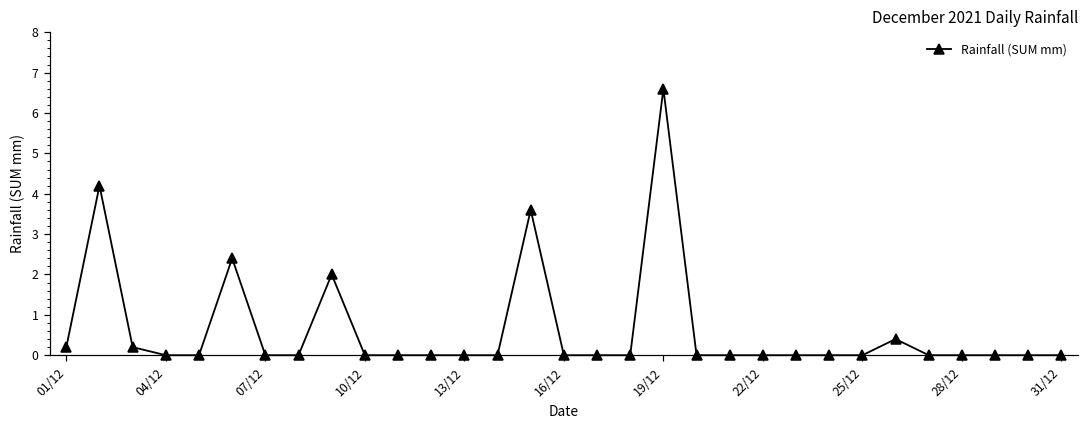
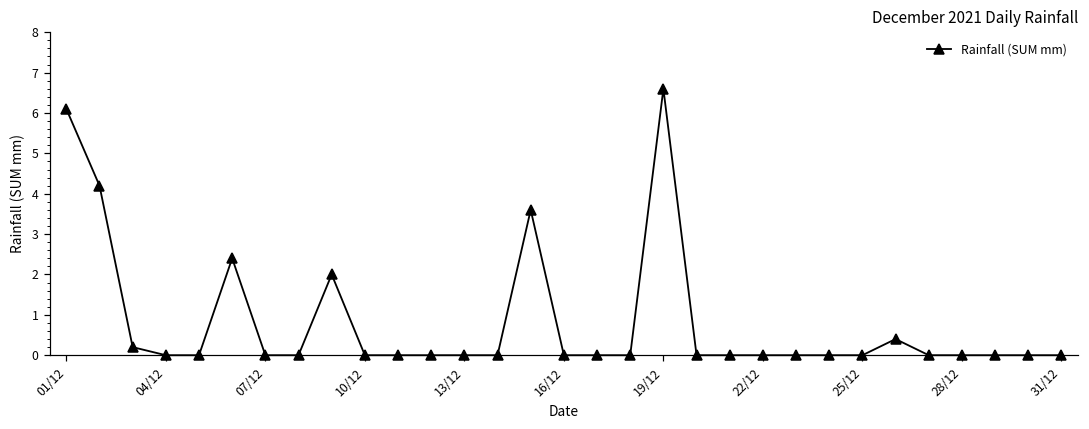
01/12: 0.2 -> 6.1
